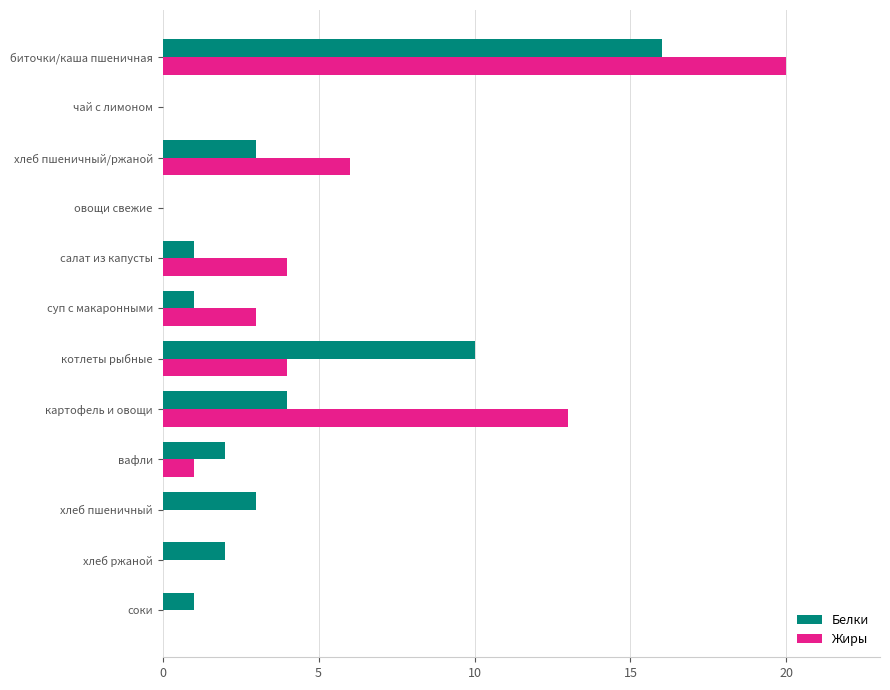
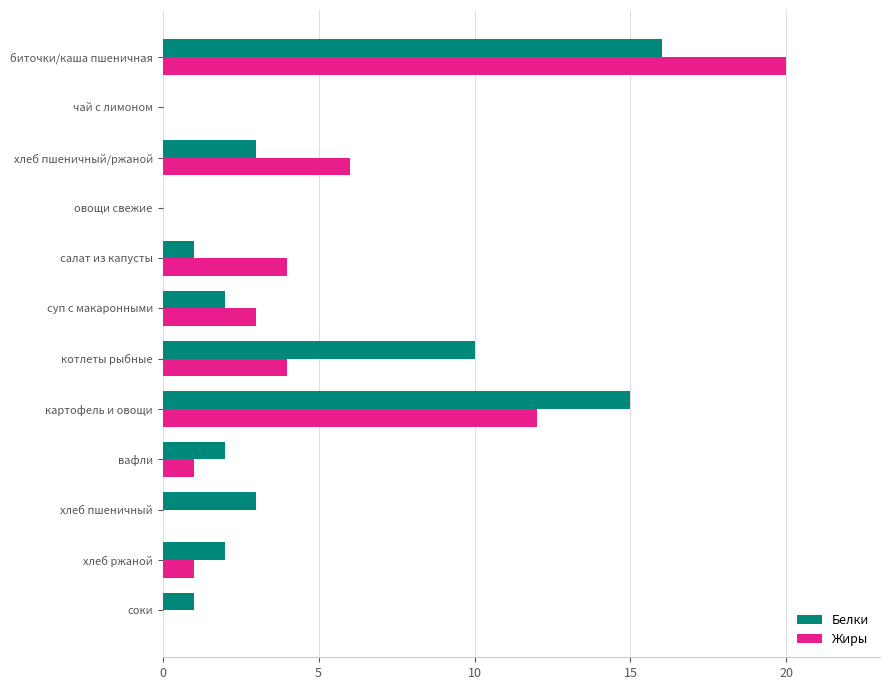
Белки, суп с макаронными: 1 -> 2
Белки, картофель и овощи: 4 -> 15
Жиры, картофель и овощи: 13 -> 12
Жиры, хлеб ржаной: 0 -> 1
